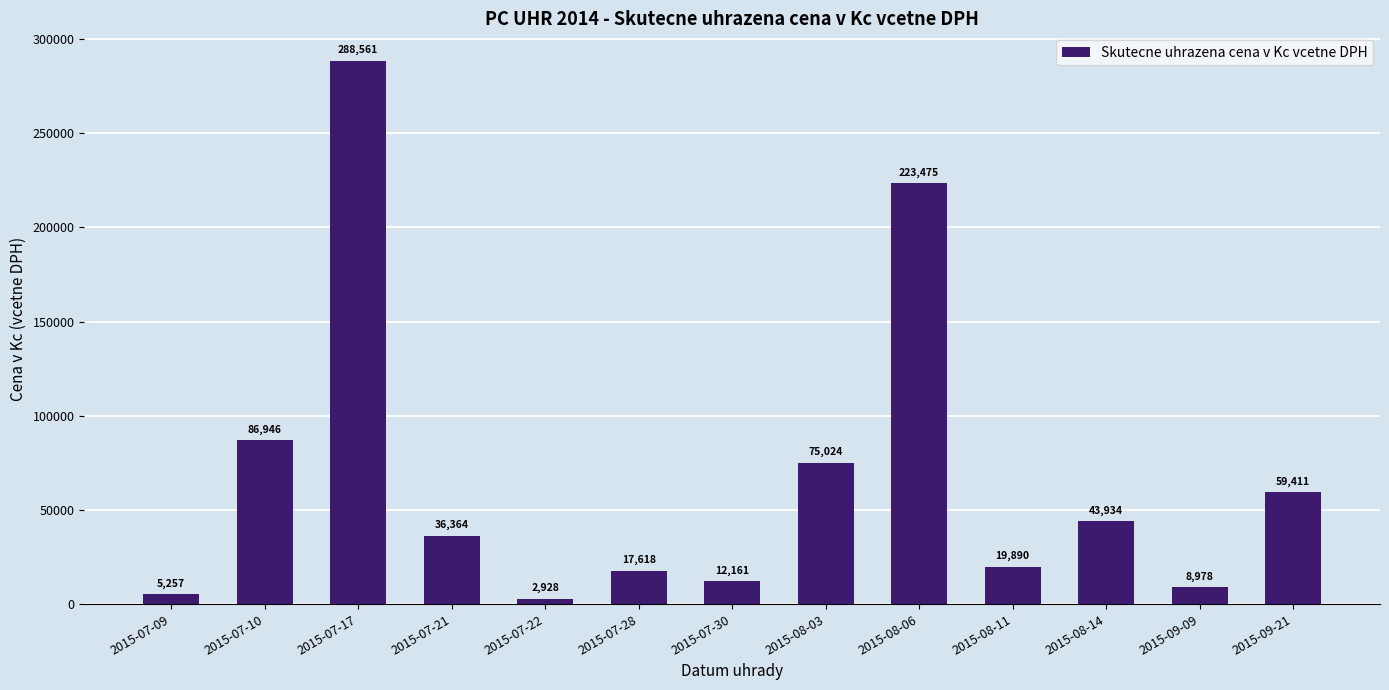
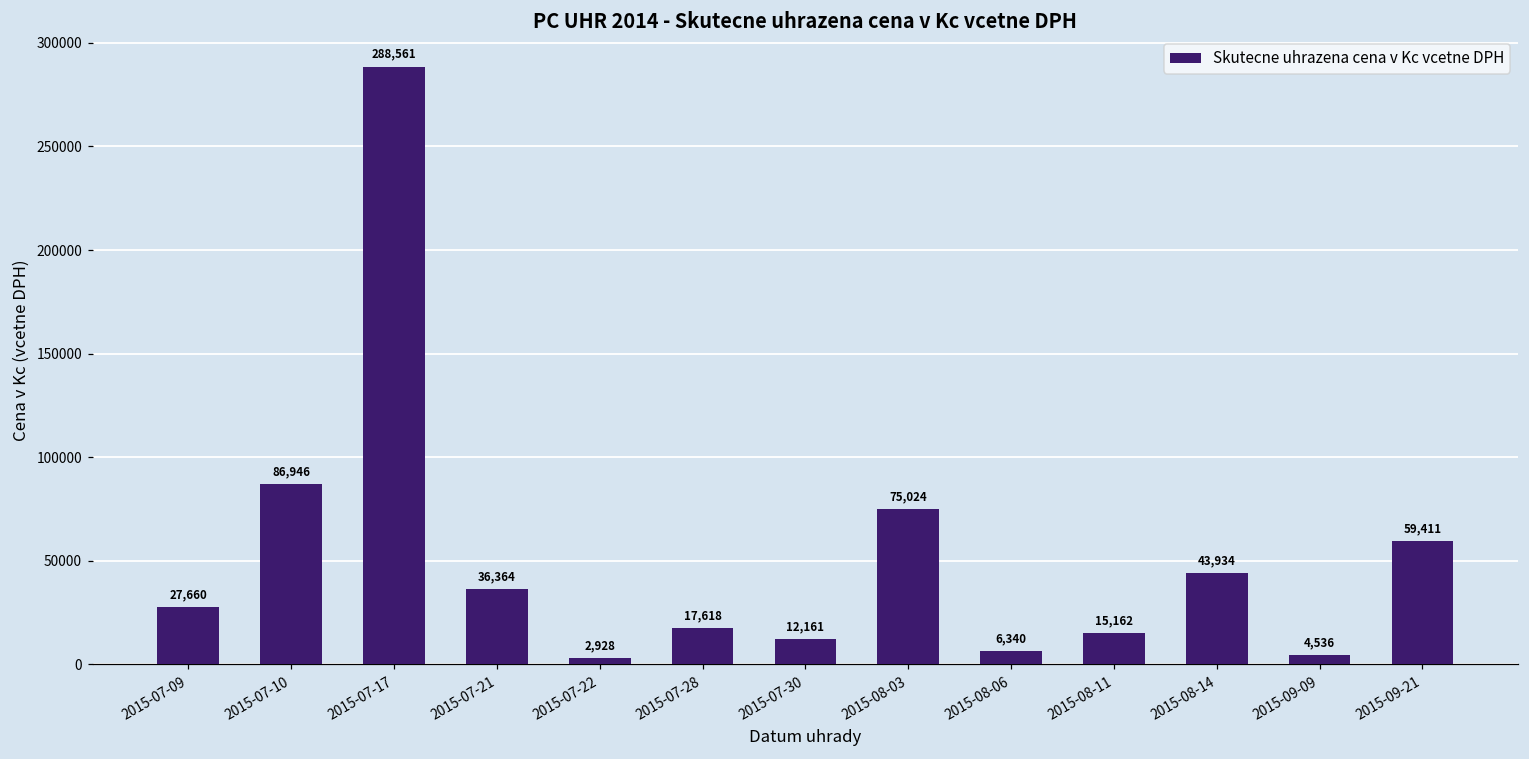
2015-07-09: 5,257 -> 27,660
2015-08-06: 223,475 -> 6,340
2015-08-11: 19,890 -> 15,162
2015-09-09: 8,978 -> 4,536
